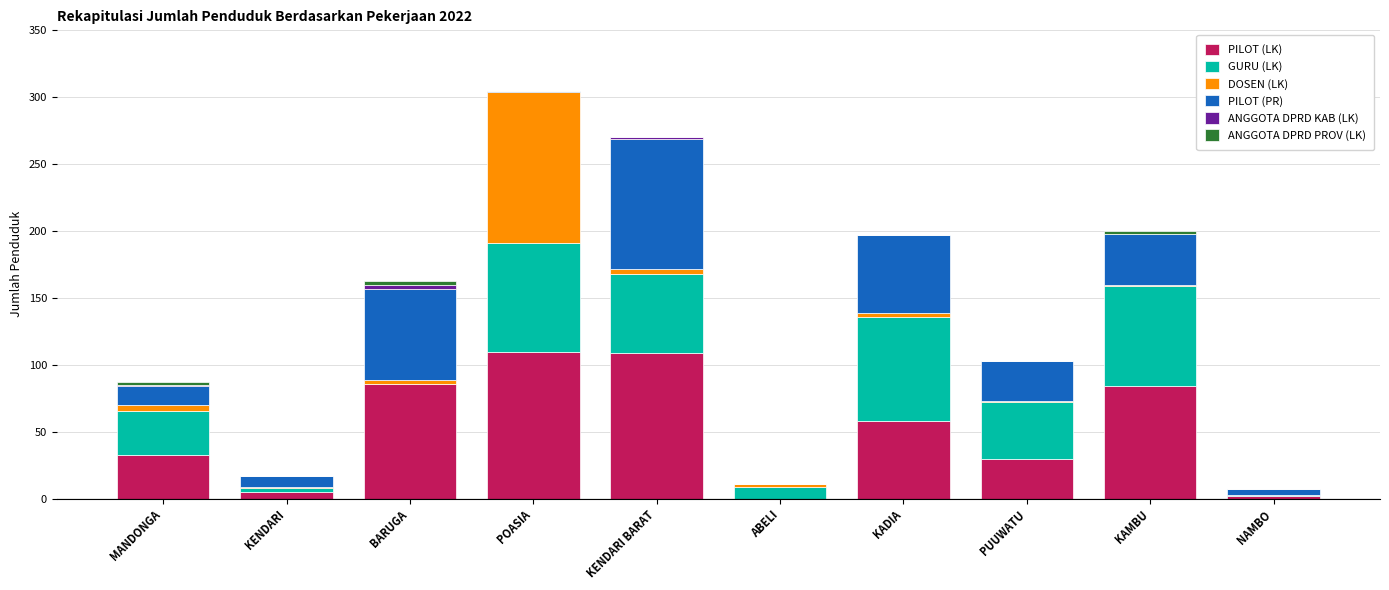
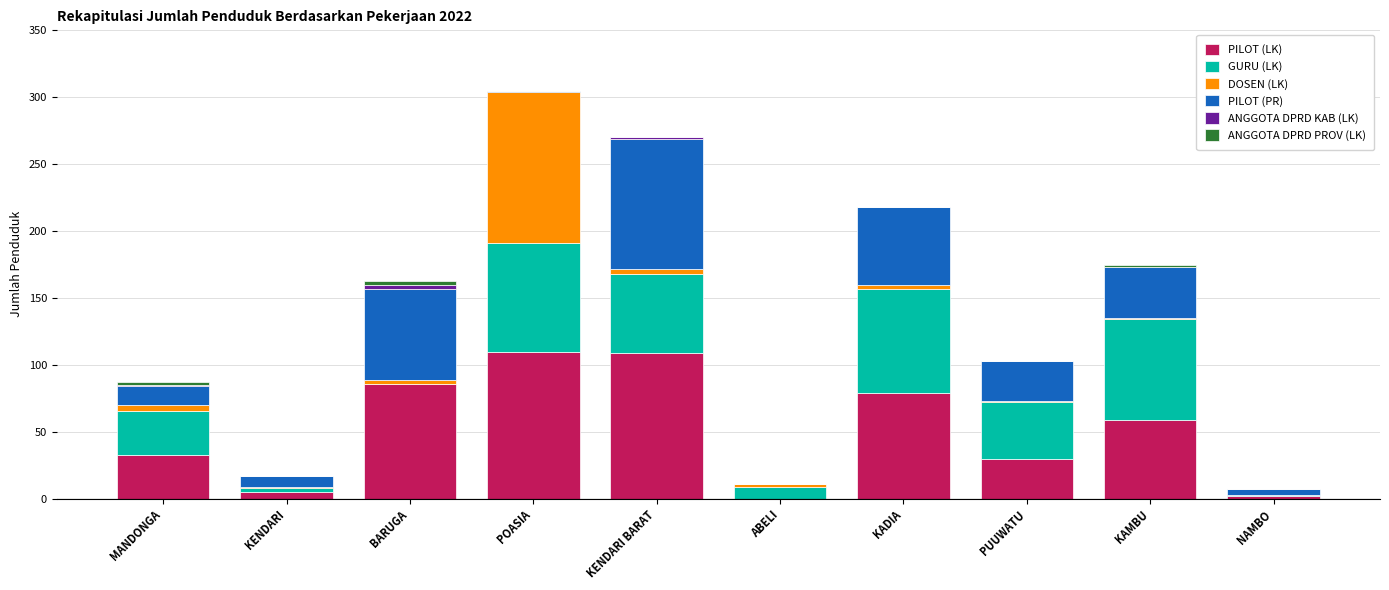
PILOT (LK), KADIA: 58 -> 79
PILOT (LK), KAMBU: 84 -> 59
